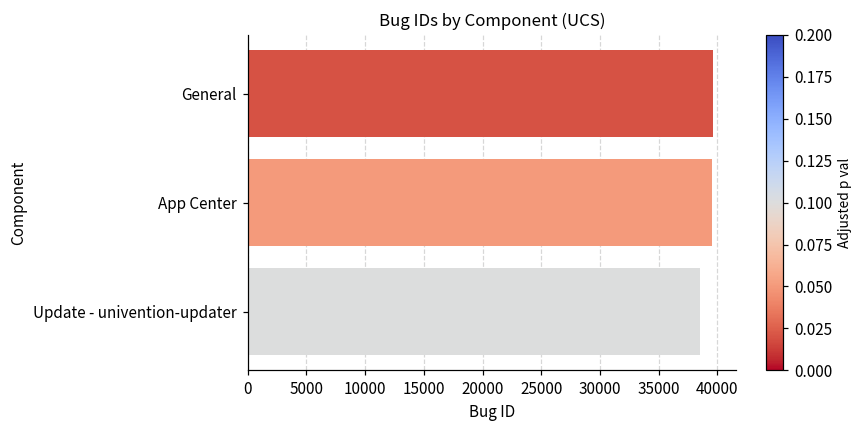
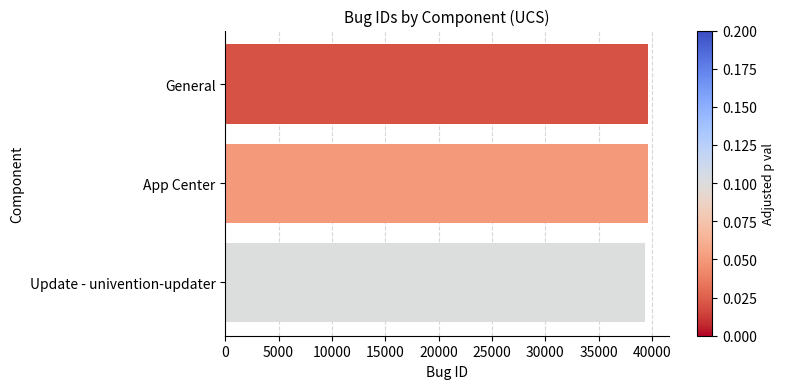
Update - univention-updater: 38500 -> 39300
